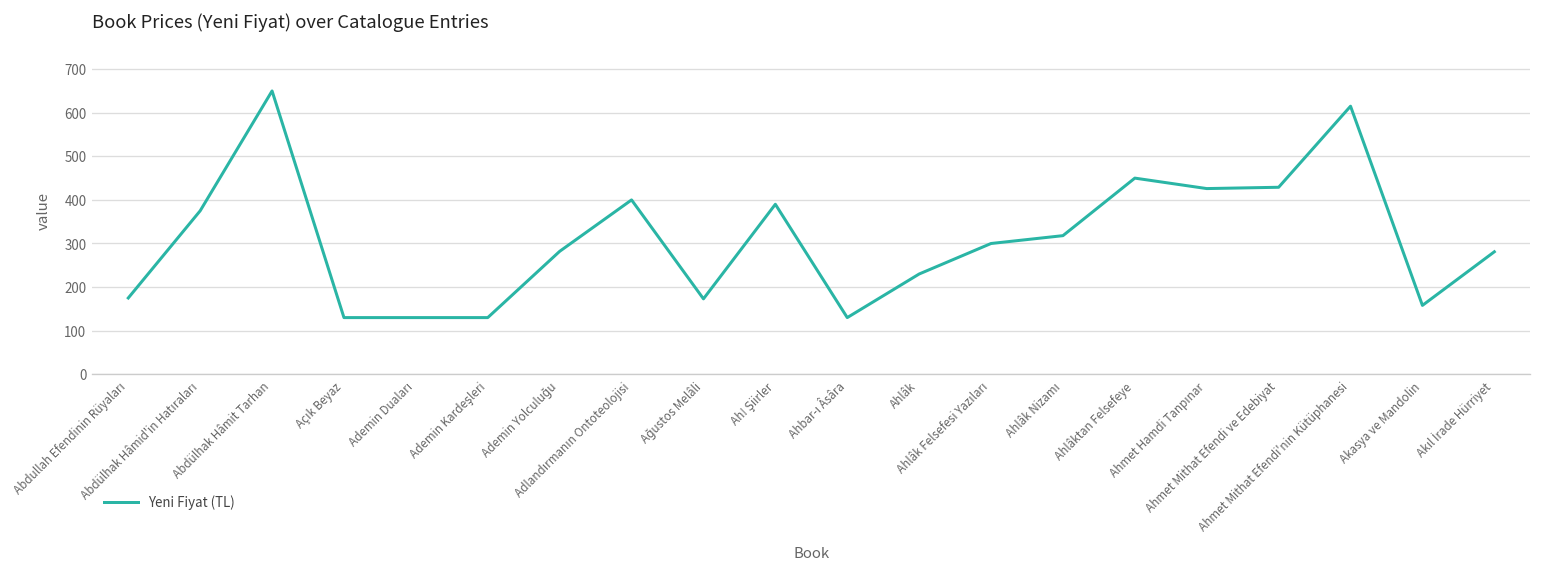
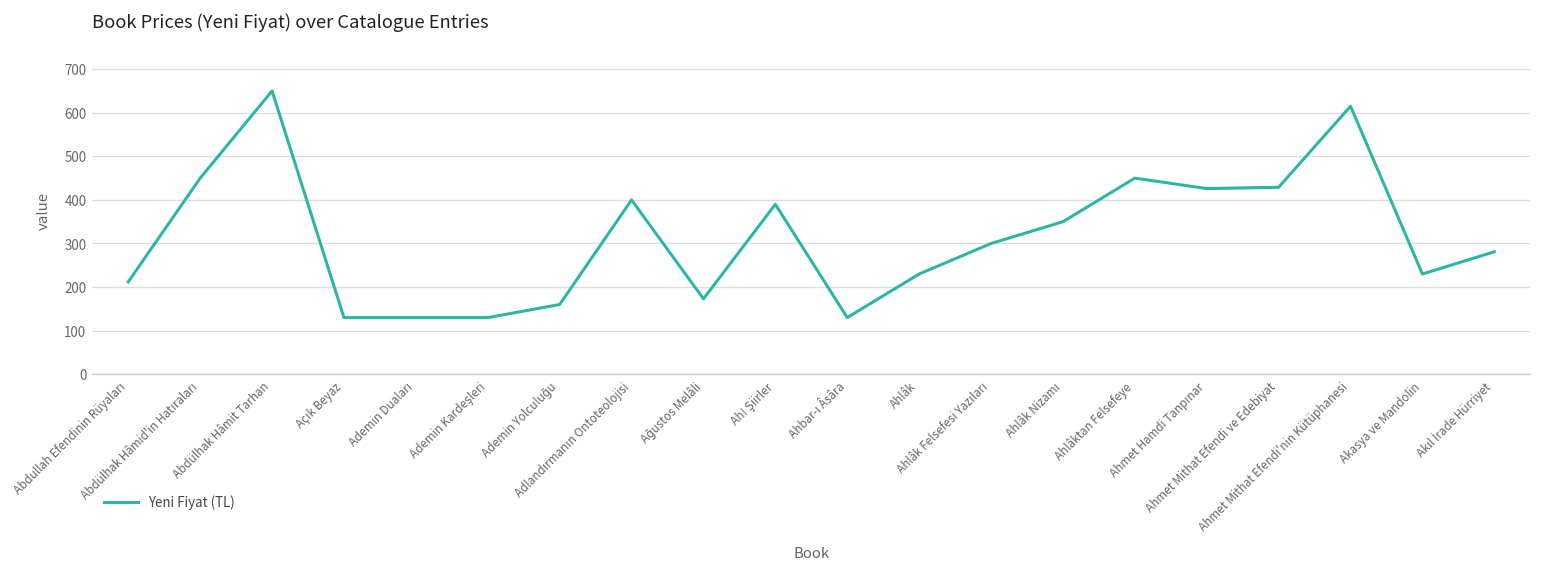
Abdullah Efendinin Rüyaları: 180 -> 210
Abdülhak Hâmid'in Hatıraları: 380 -> 450
Ademin Yolculuğu: 280 -> 160
Ahlâk Nizamı: 320 -> 350
Akasya ve Mandolin: 160 -> 230
